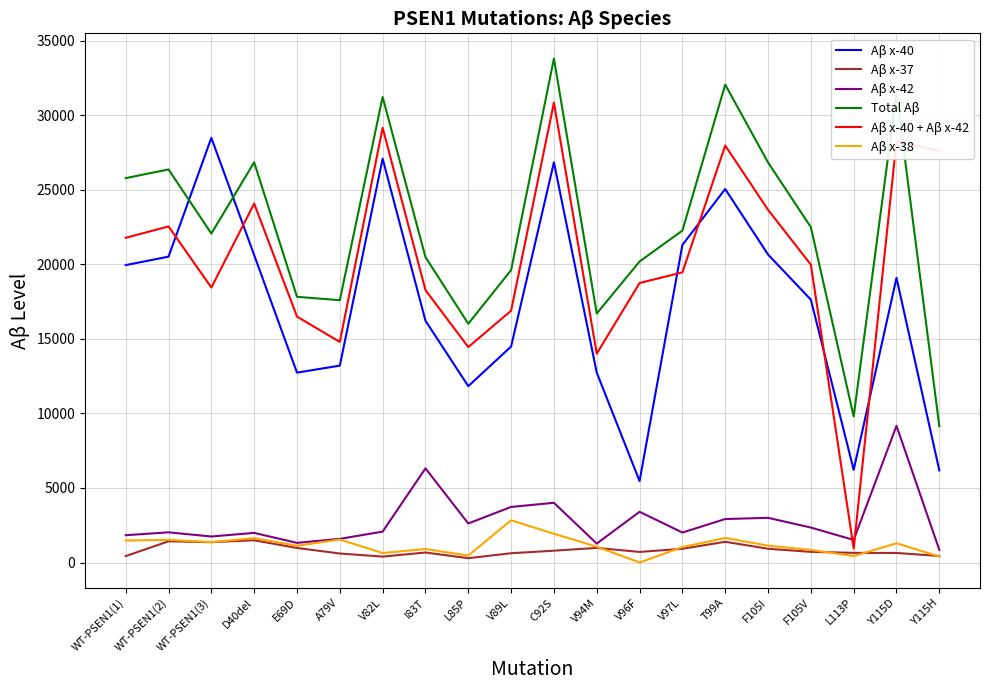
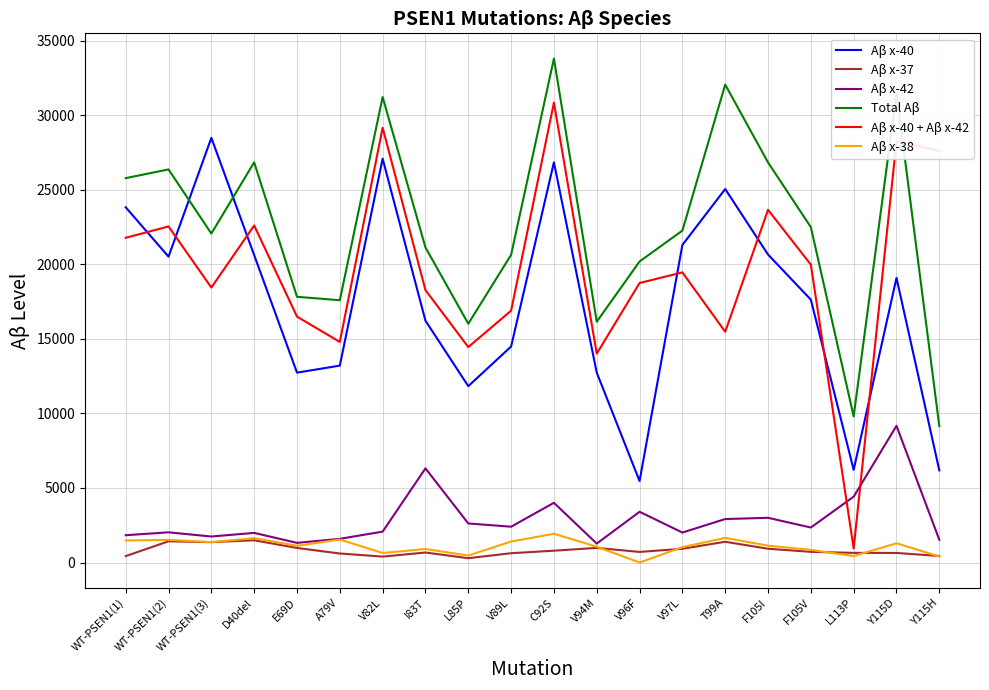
Aβ x-40, WT-PSEN1(1): 19900 -> 23800
Aβ x-40 + Aβ x-42, D40del: 24100 -> 22600
Total Aβ, I83T: 20500 -> 21100
Aβ x-42, V89L: 3700 -> 2400
Total Aβ, V89L: 19600 -> 20600
Aβ x-38, V89L: 2800 -> 1400
Total Aβ, V94M: 16700 -> 16200
Aβ x-40 + Aβ x-42, T99A: 28000 -> 15500
Aβ x-42, L113P: 1500 -> 4400
Aβ x-42, Y115H: 800 -> 1500
